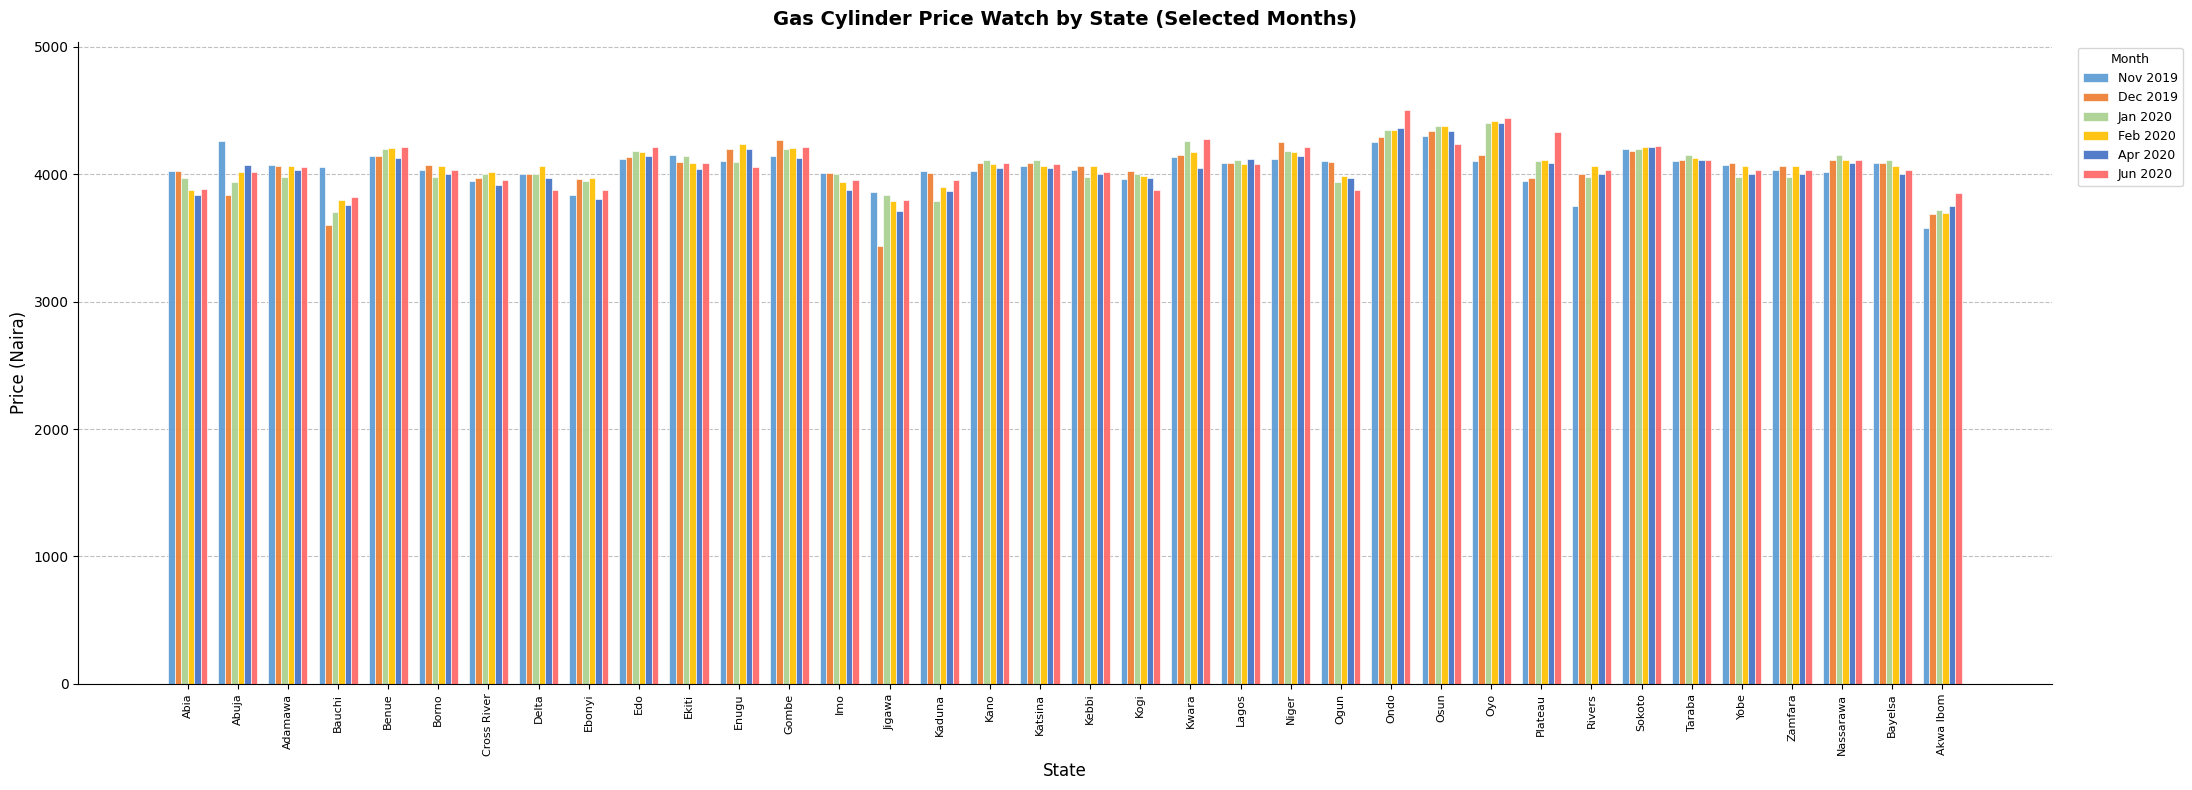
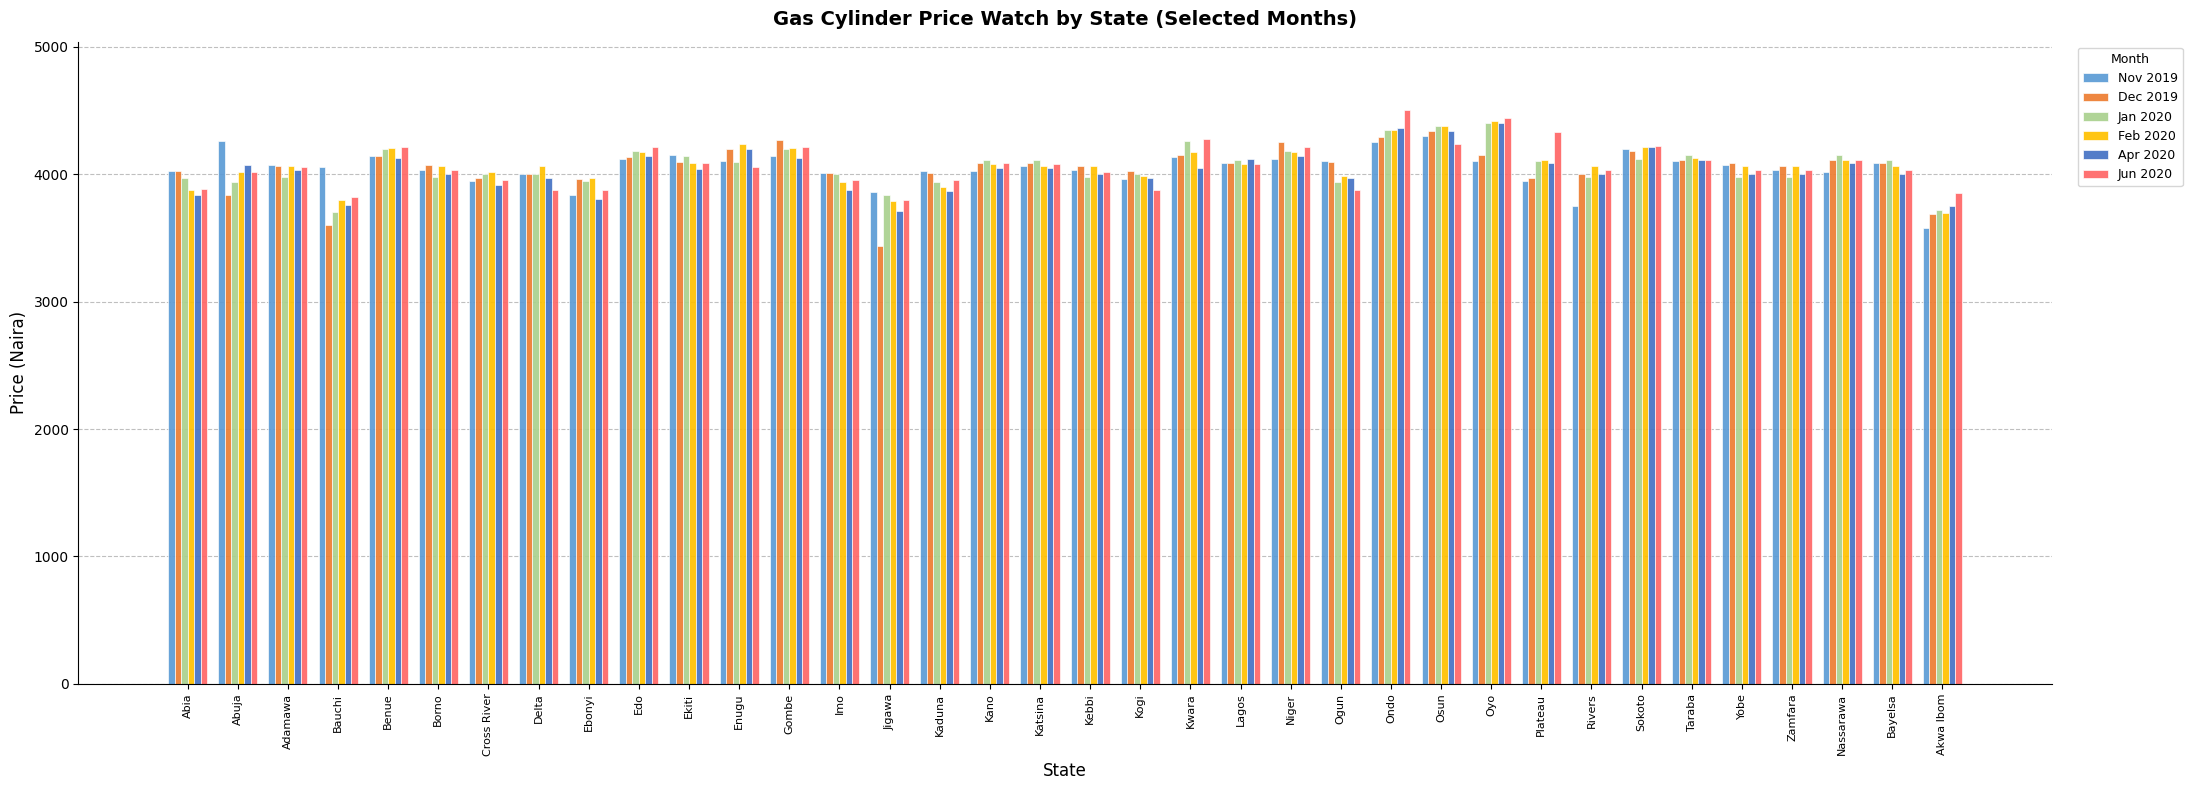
Jan 2020, Kaduna: 3790 -> 3940
Jan 2020, Sokoto: 4200 -> 4120
